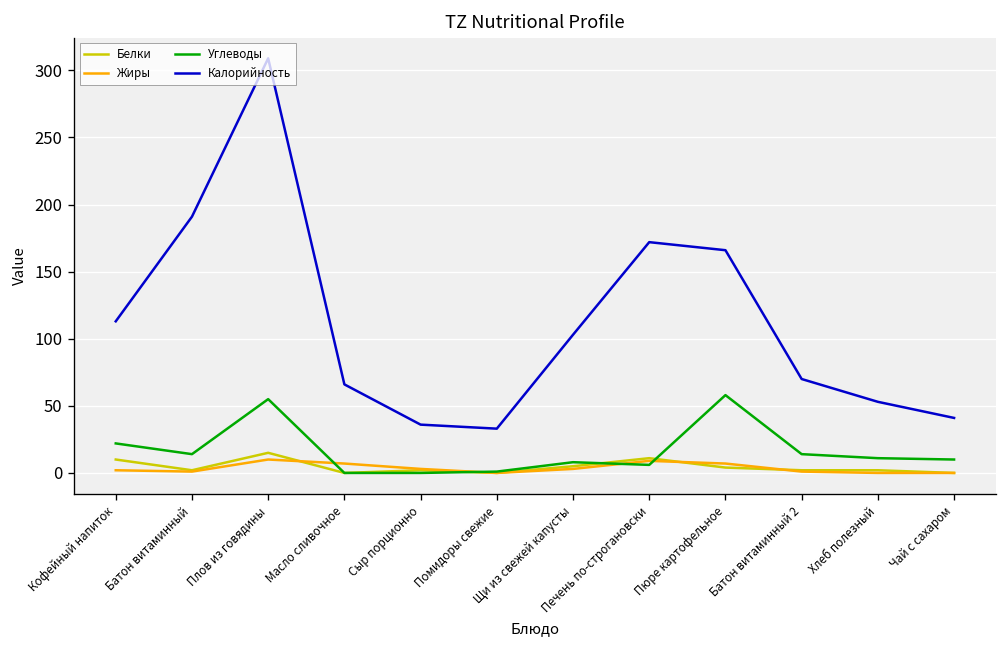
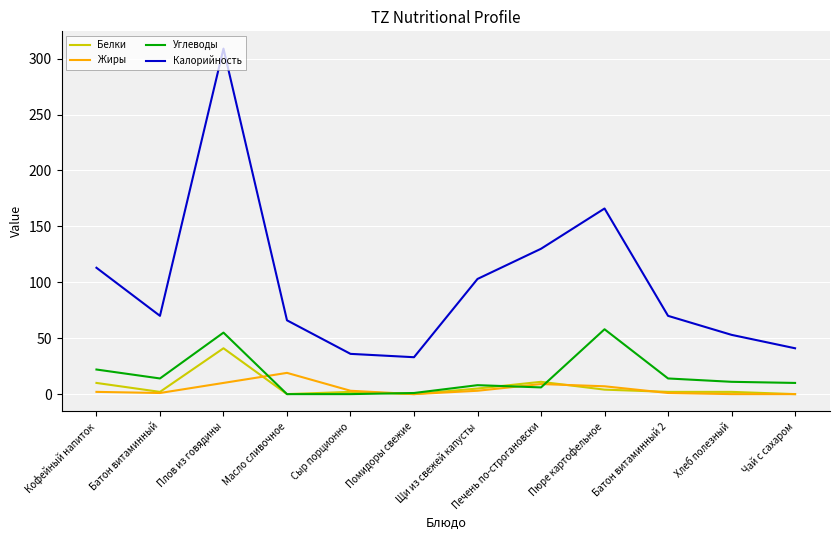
Калорийность, Батон витаминный: 191 -> 70
Белки, Плов из говядины: 15 -> 41
Жиры, Масло сливочное: 7 -> 19
Калорийность, Печень по-строгановски: 172 -> 130
